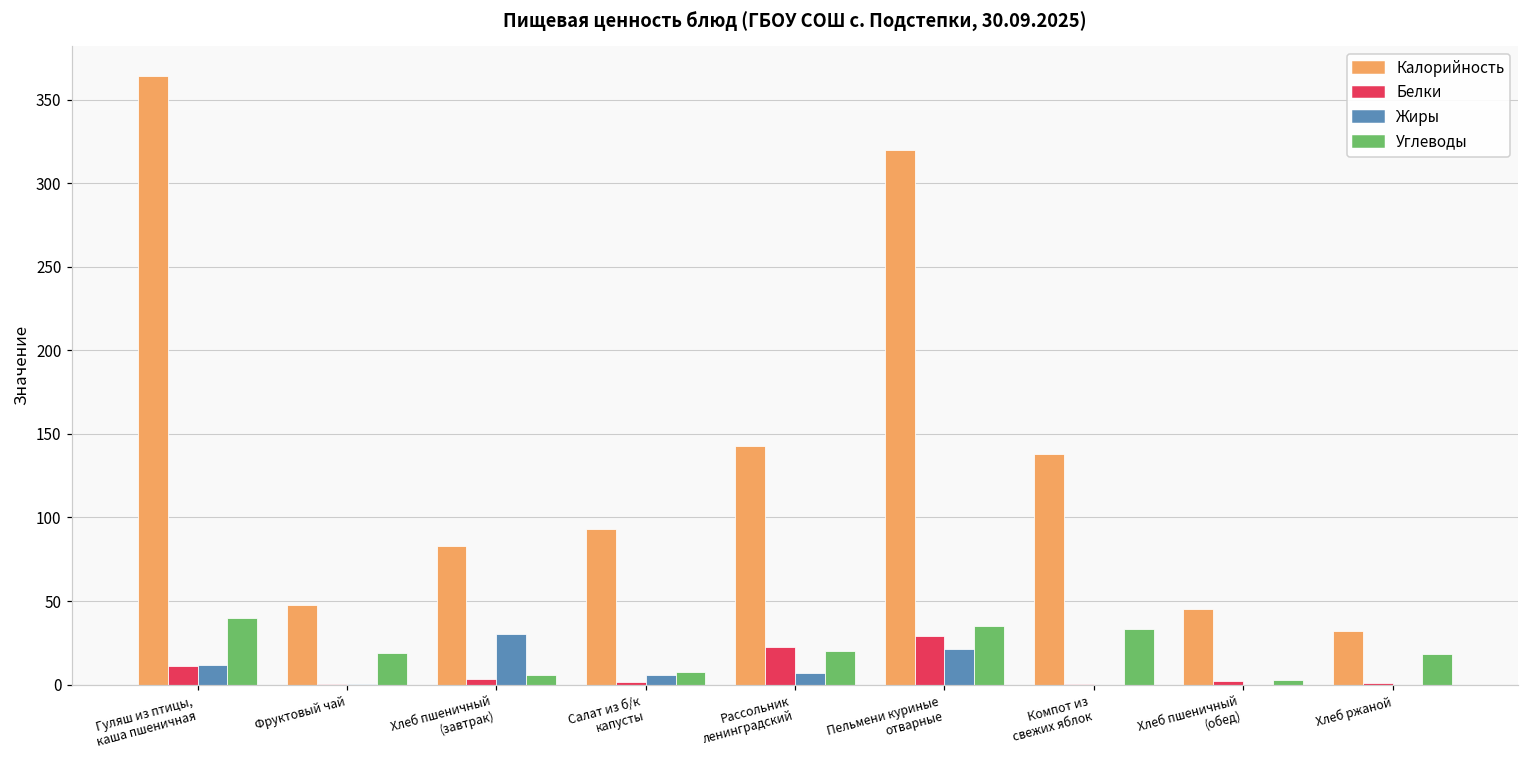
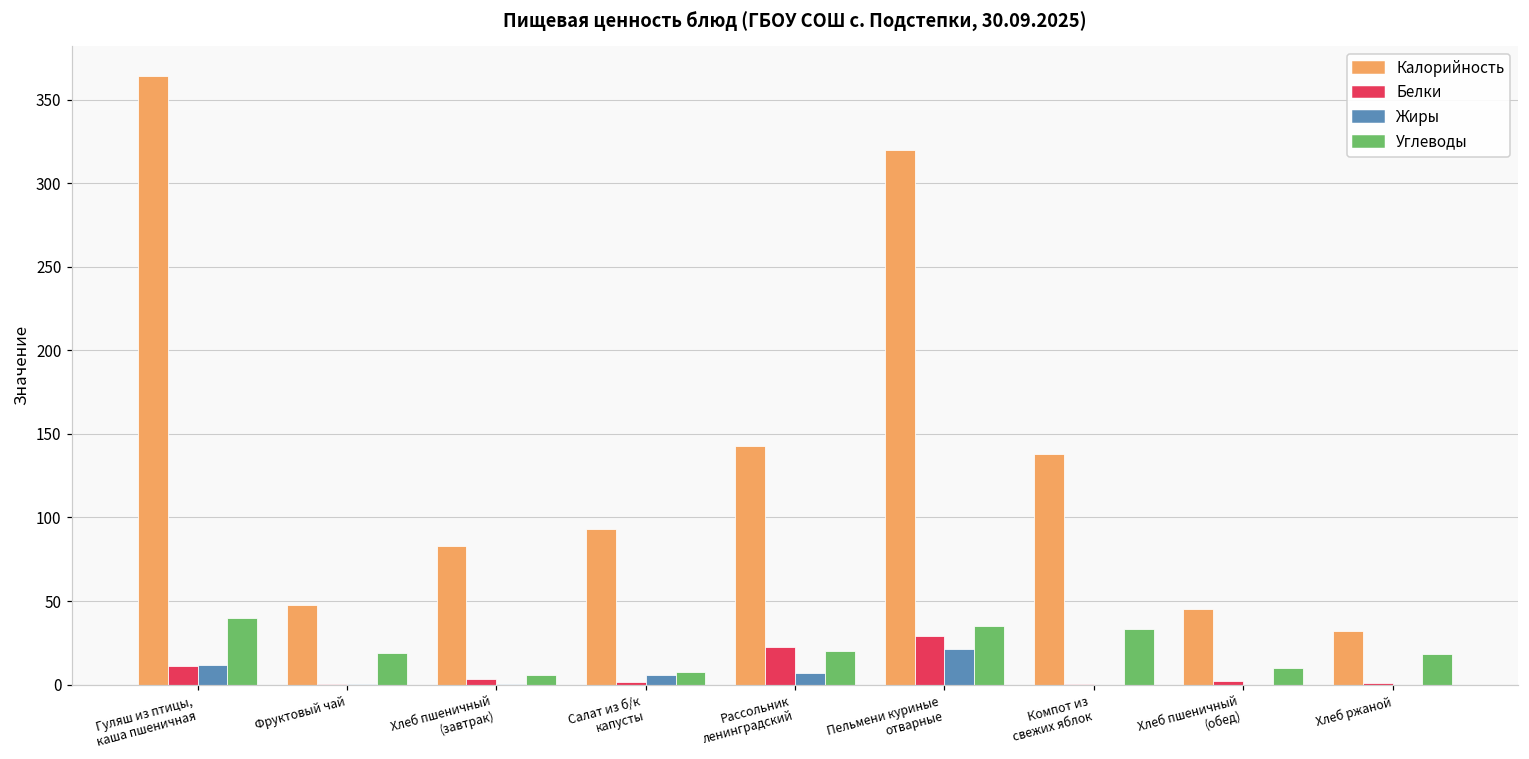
Жиры, Хлеб пшеничный (завтрак): 30 -> 0
Углеводы, Хлеб пшеничный (обед): 3 -> 10
